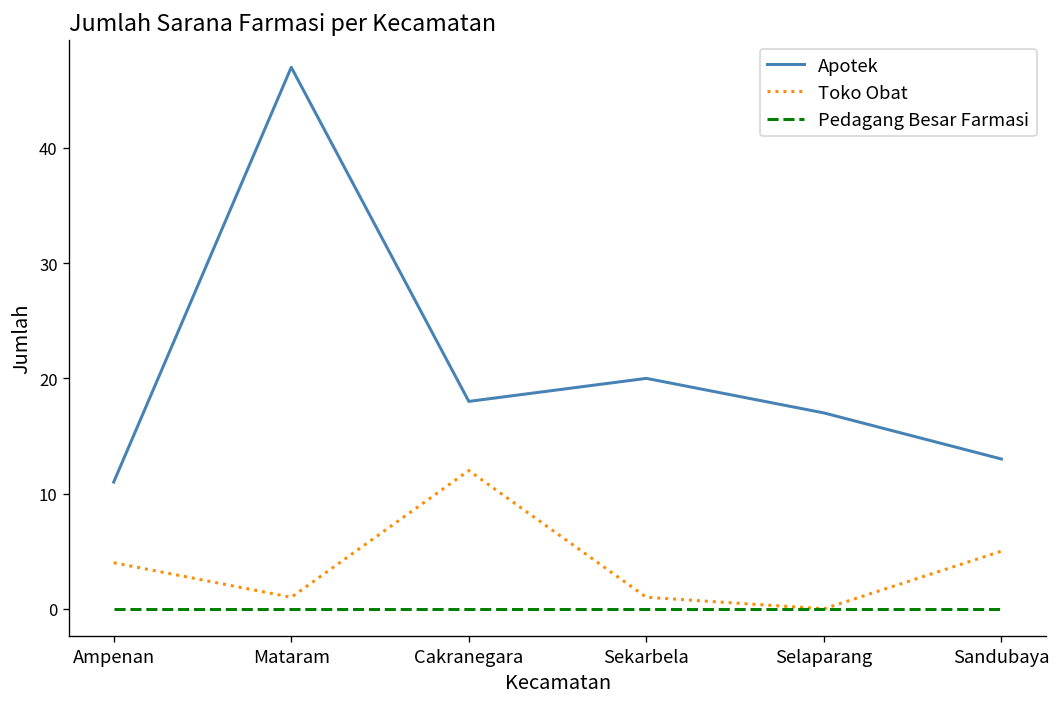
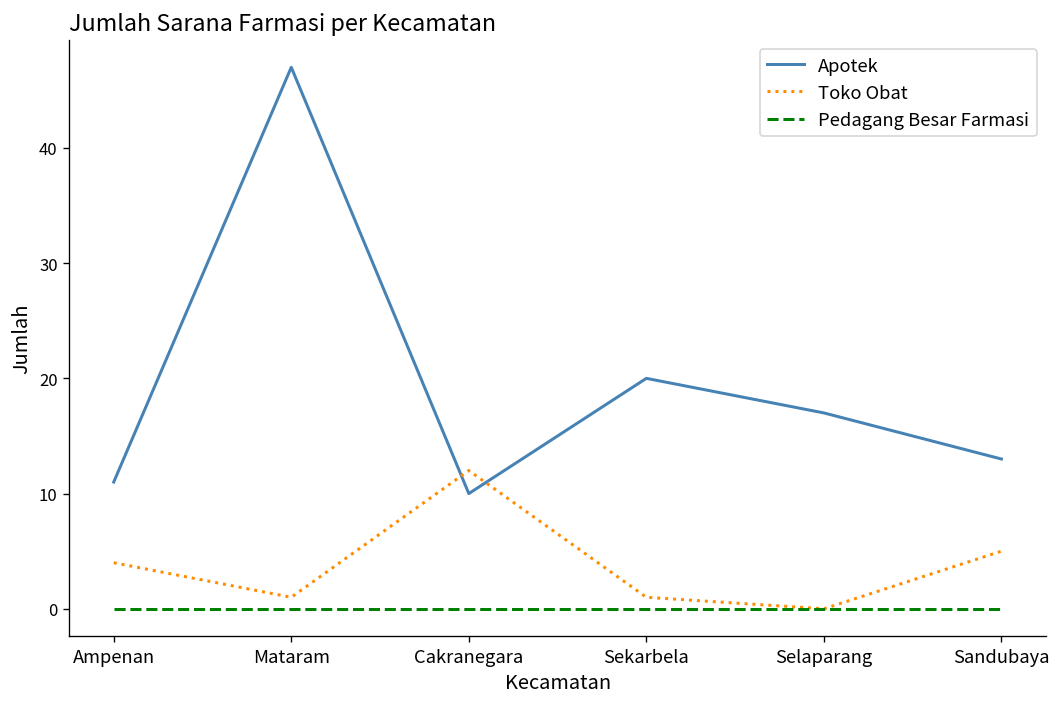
Apotek, Cakranegara: 18 -> 10
